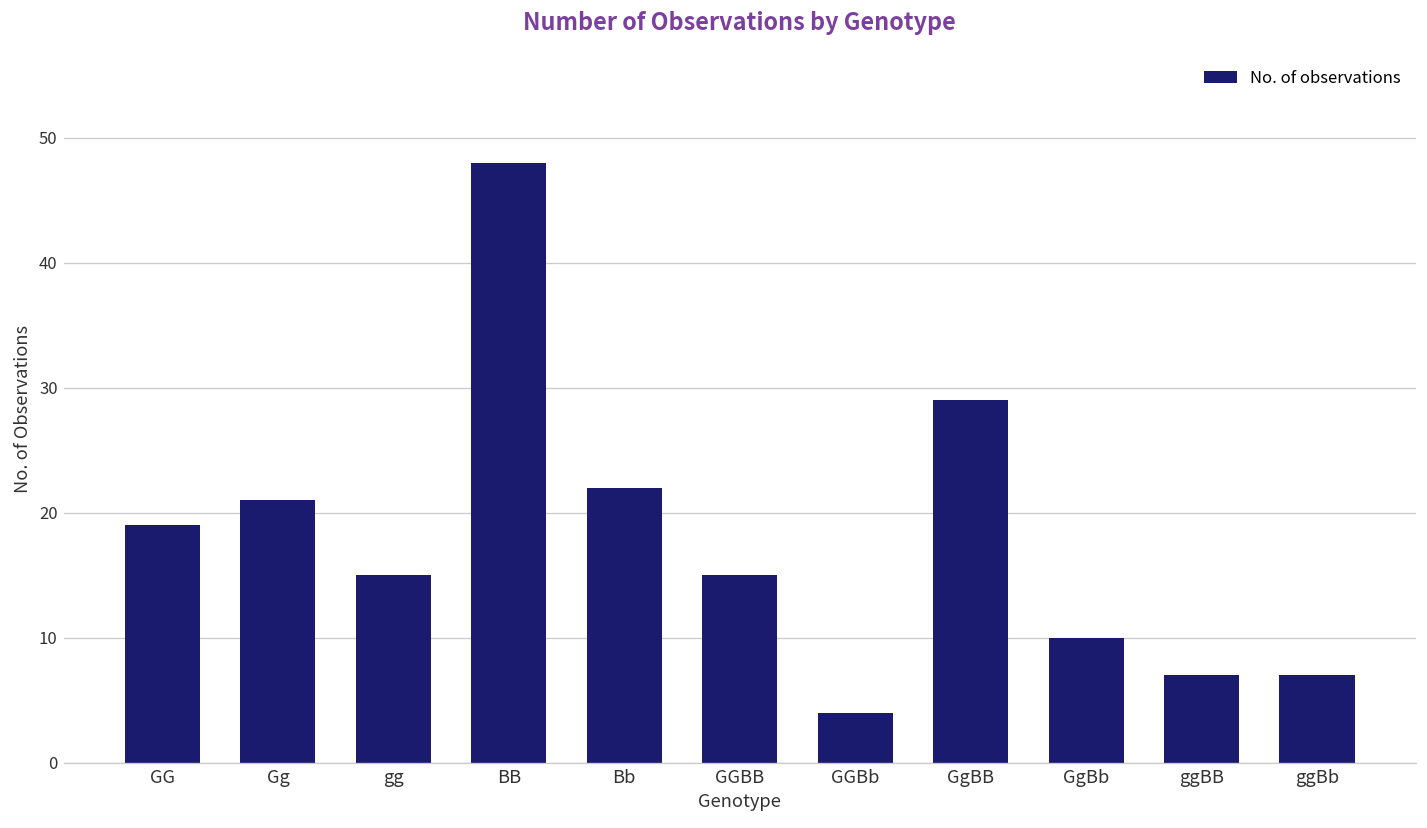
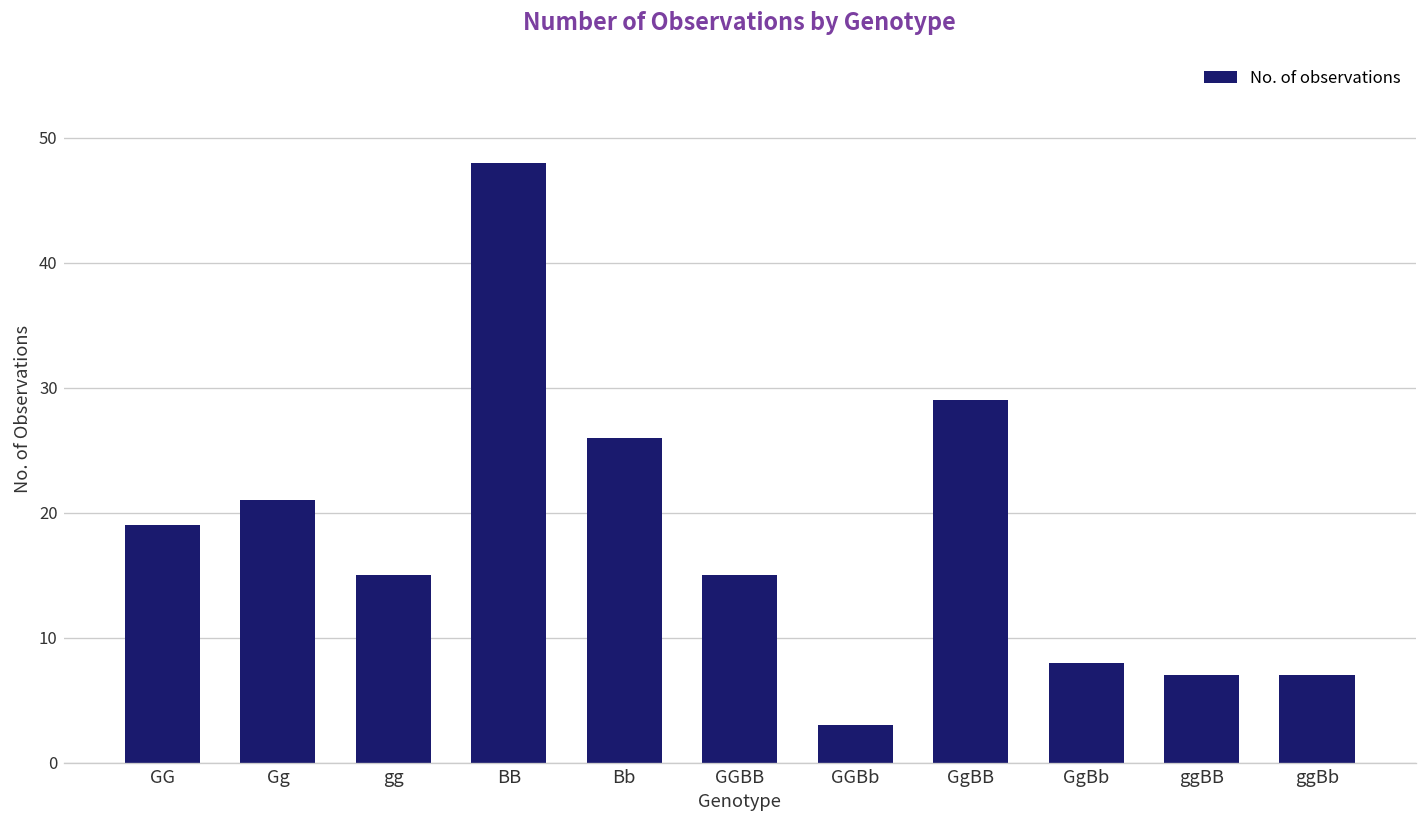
Bb: 22 -> 26
GGBb: 4 -> 3
GgBb: 10 -> 8
